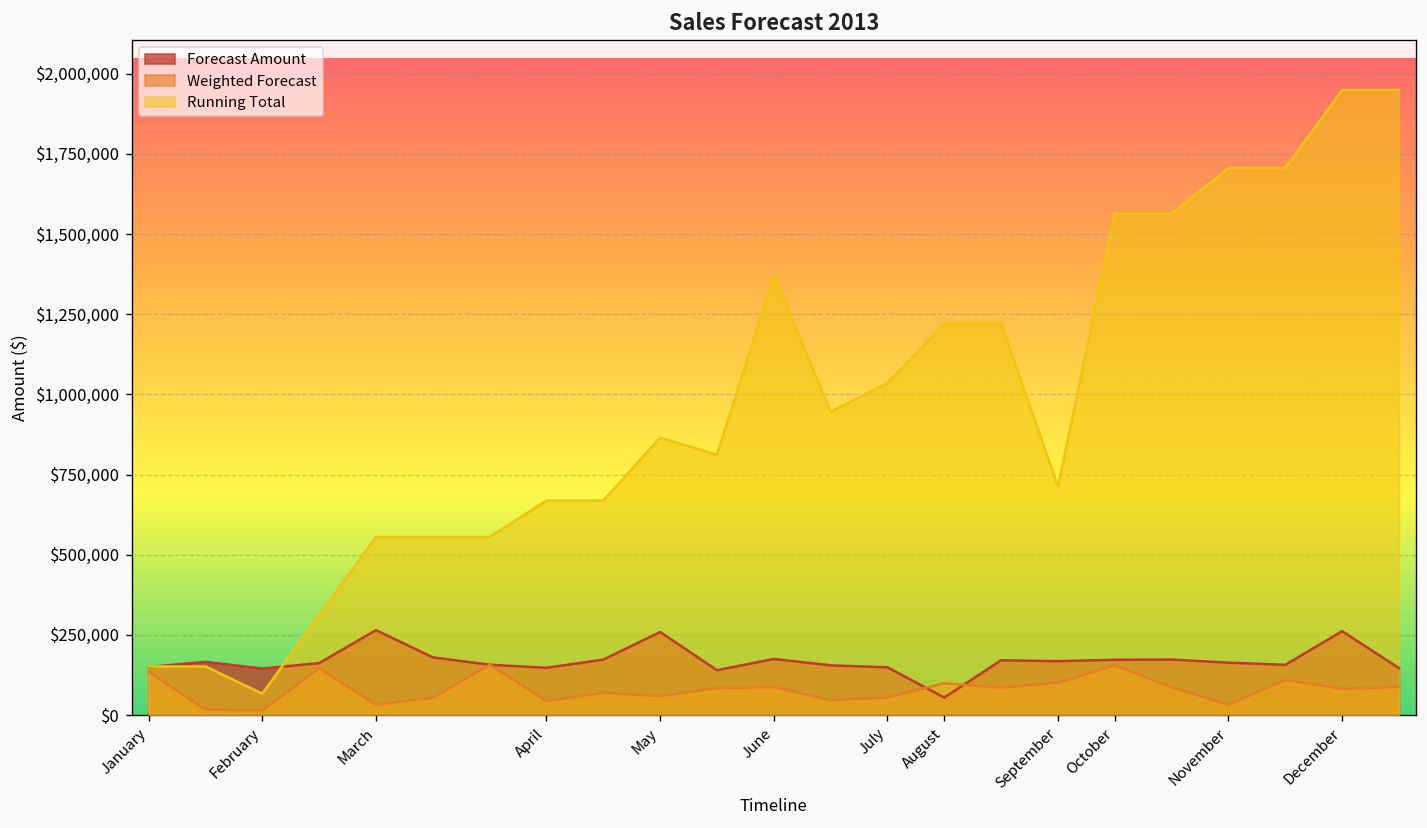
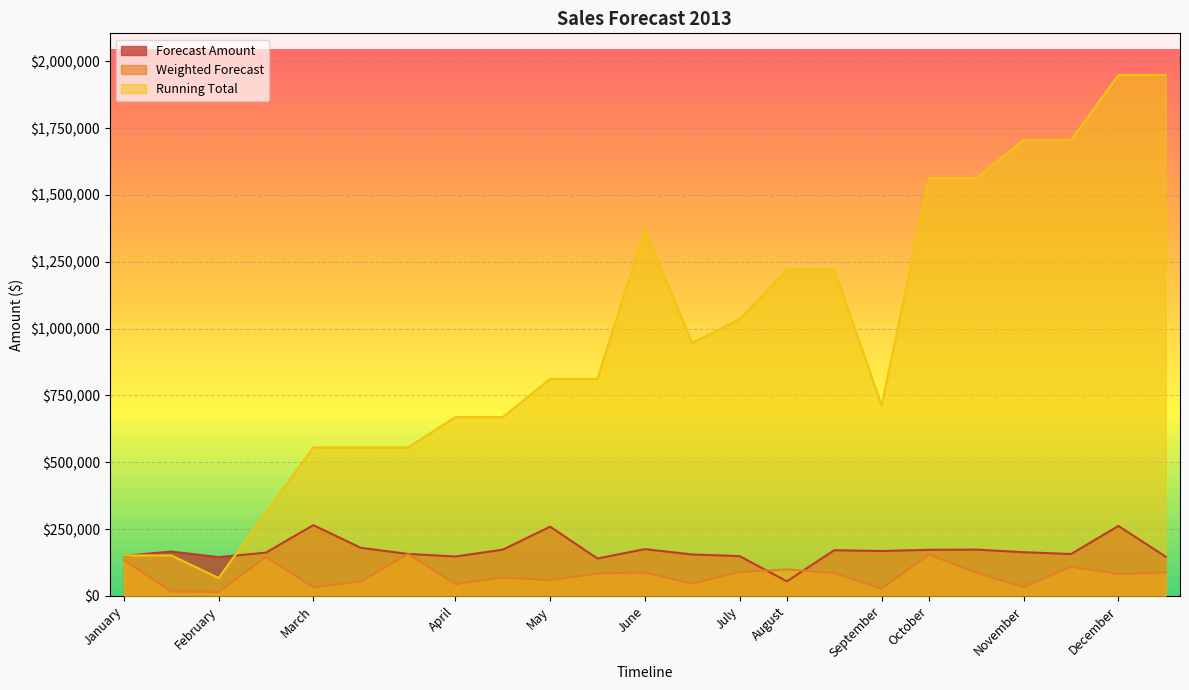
Running Total, May: $870,000 -> $810,000
Weighted Forecast, July: $50,000 -> $90,000
Weighted Forecast, September: $100,000 -> $30,000
